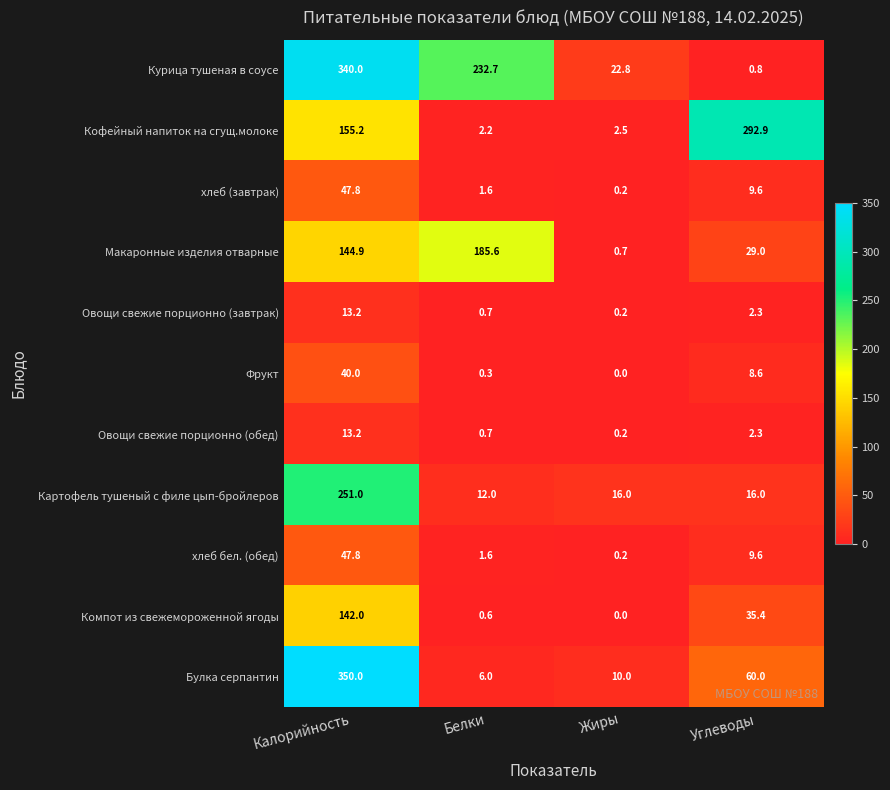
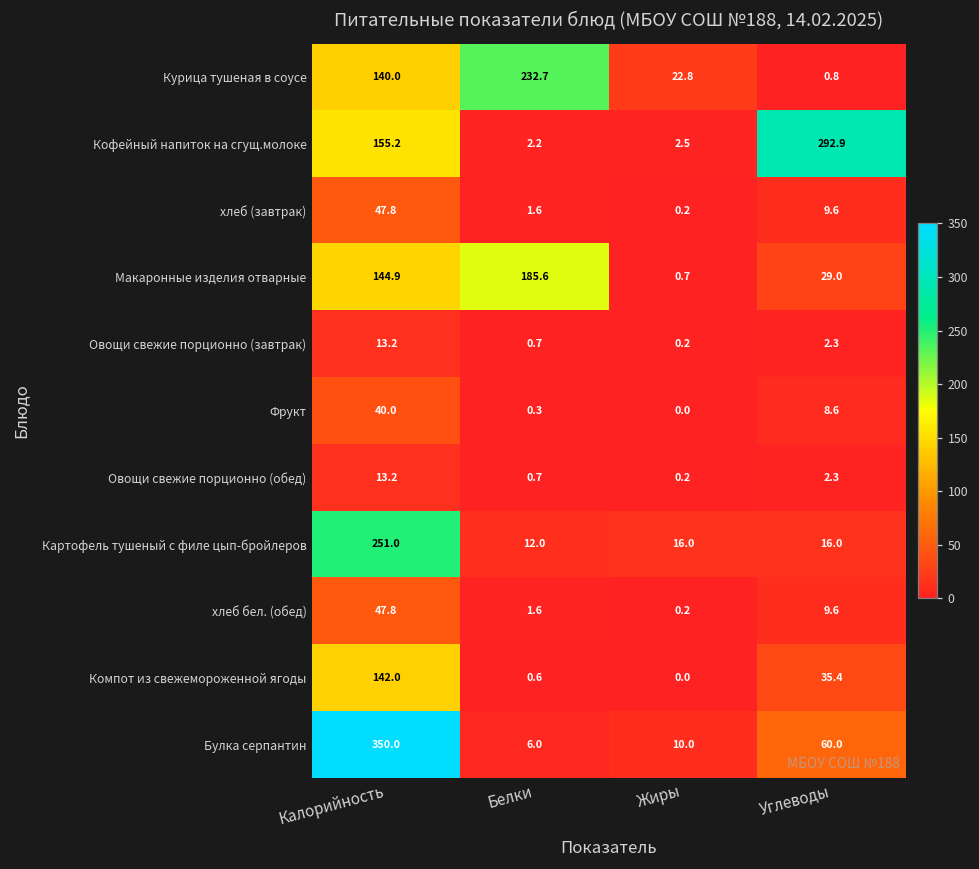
Курица тушеная в соусе, Калорийность: 340.0 -> 140.0
